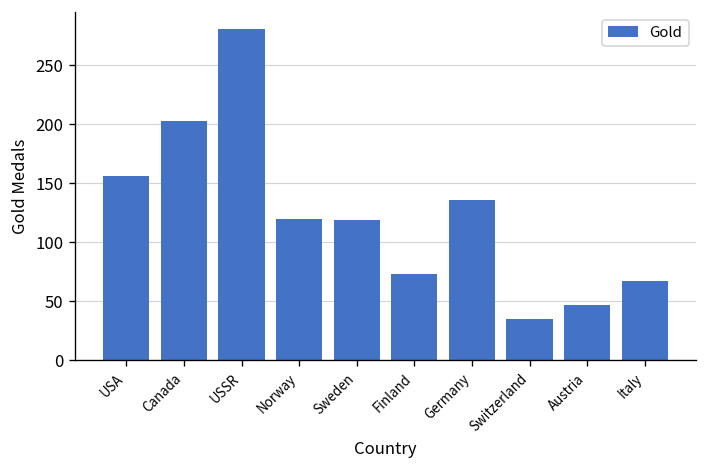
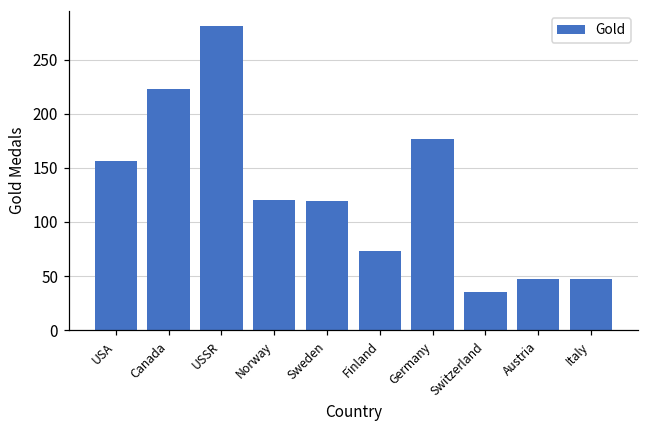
Canada: 200 -> 220
Germany: 140 -> 180
Italy: 70 -> 50
